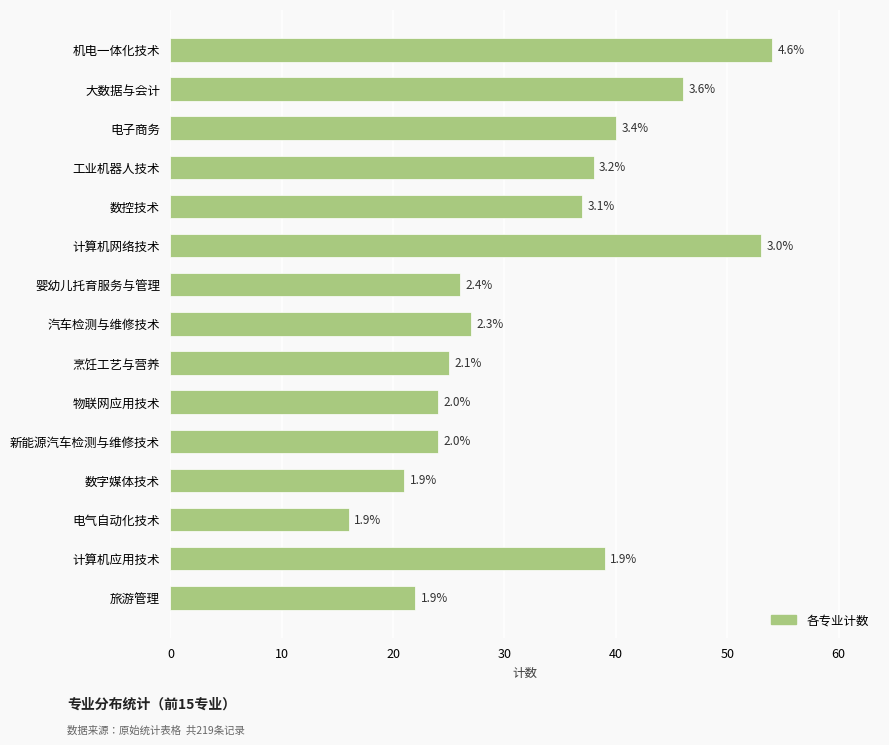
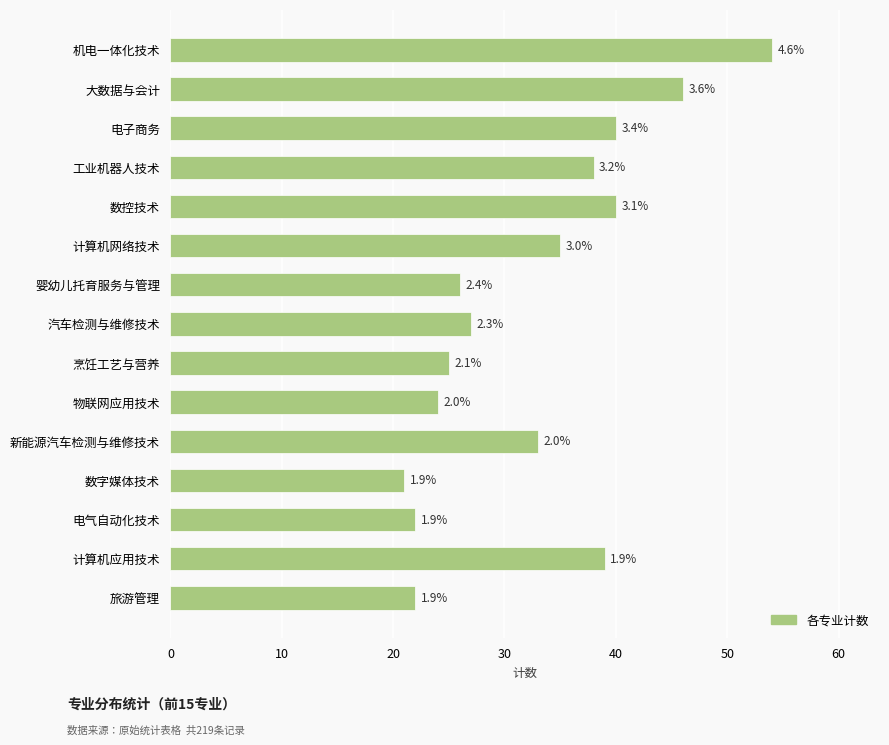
数控技术: 37 -> 40
计算机网络技术: 53 -> 35
新能源汽车检测与维修技术: 24 -> 33
电气自动化技术: 16 -> 22
